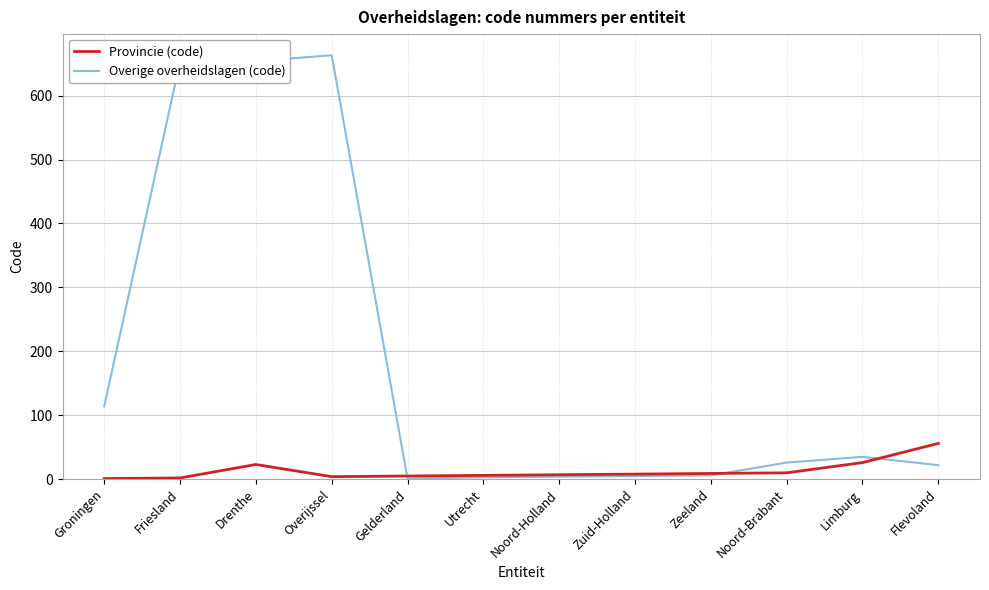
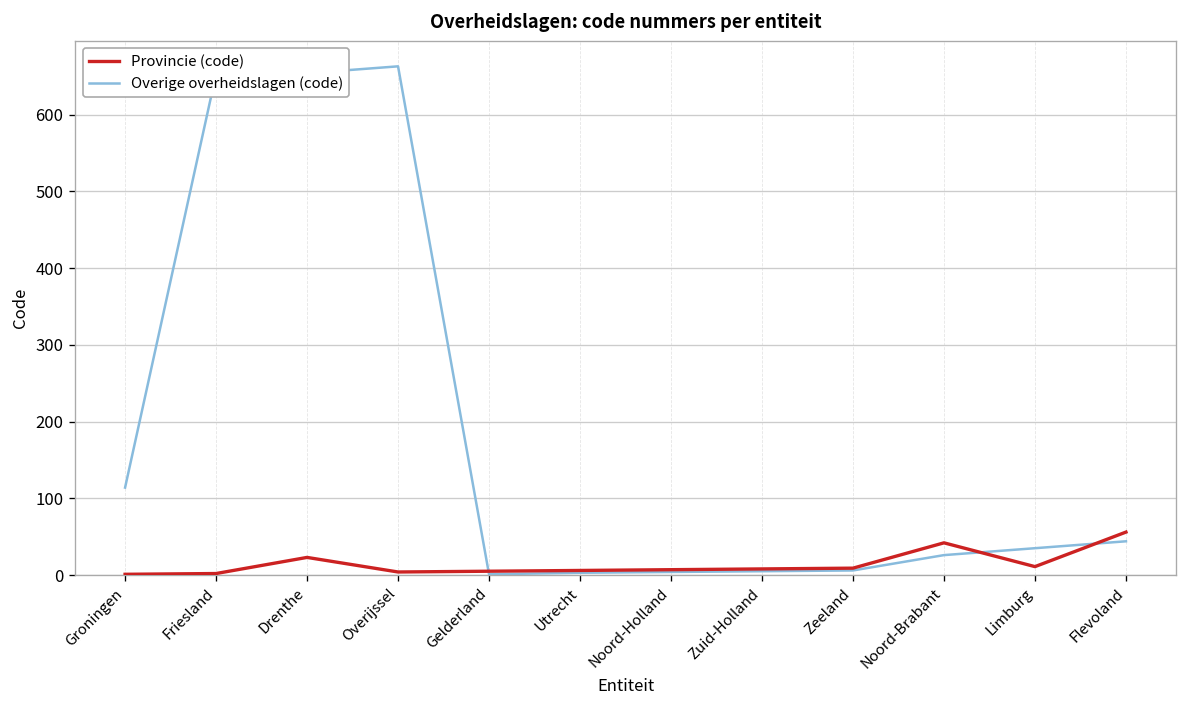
Provincie (code), Noord-Brabant: 10 -> 40
Provincie (code), Limburg: 30 -> 10
Overige overheidslagen (code), Flevoland: 20 -> 40
